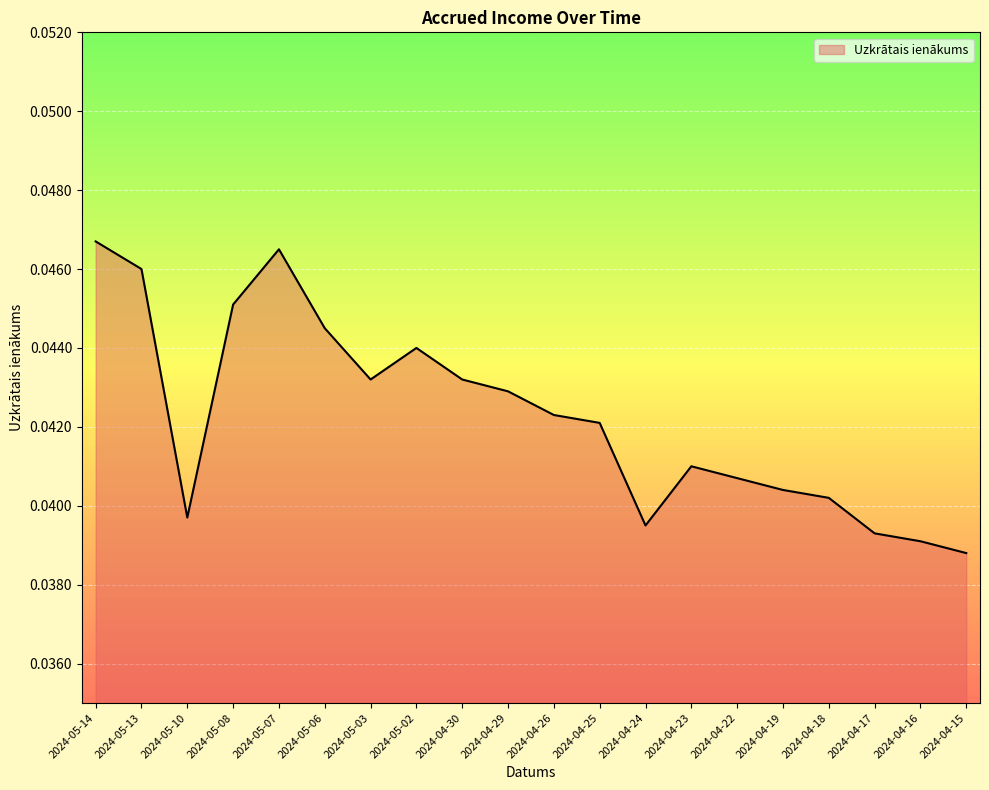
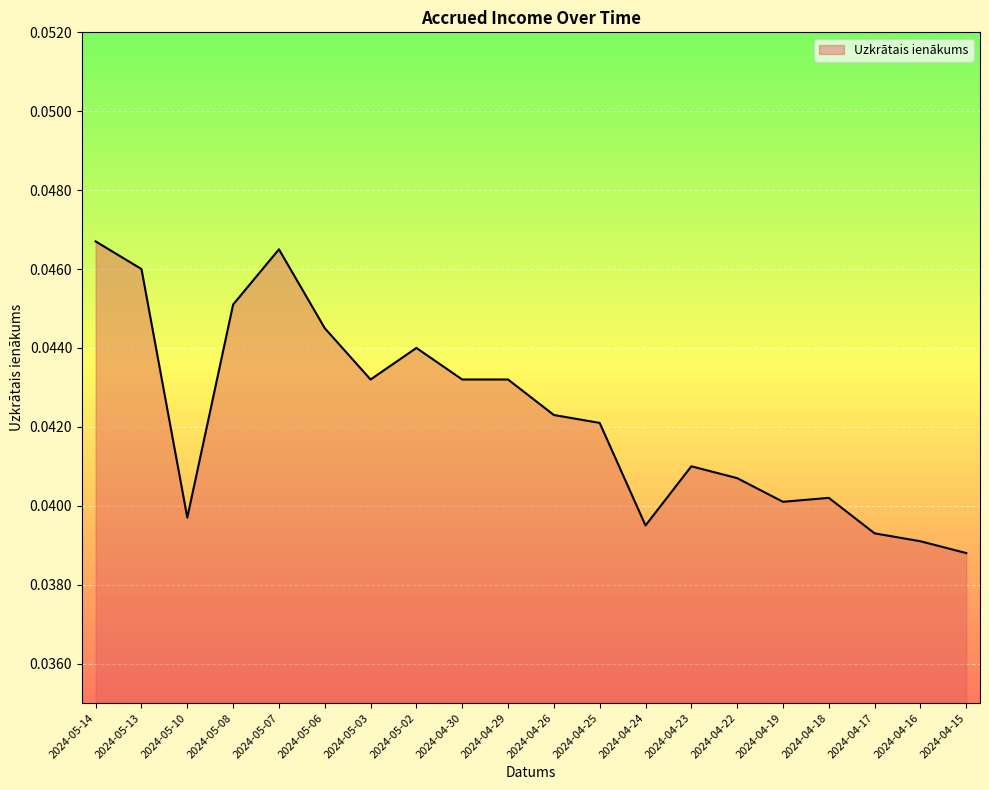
2024-04-29: 0.0429 -> 0.0432
2024-04-19: 0.0404 -> 0.0401
